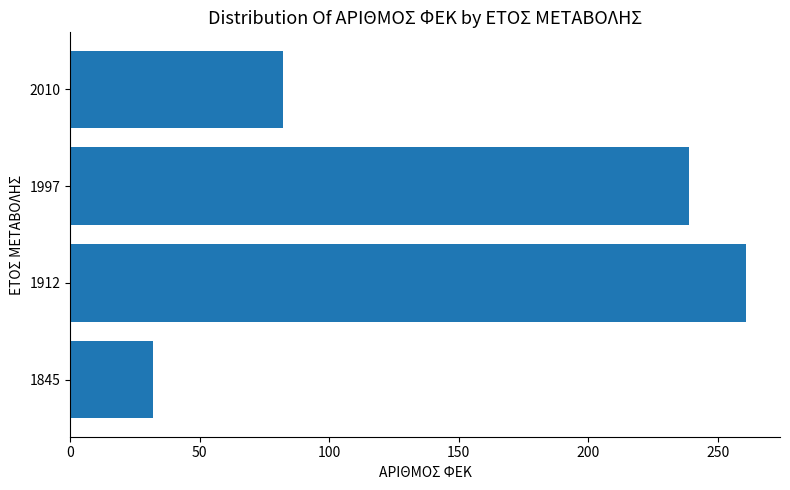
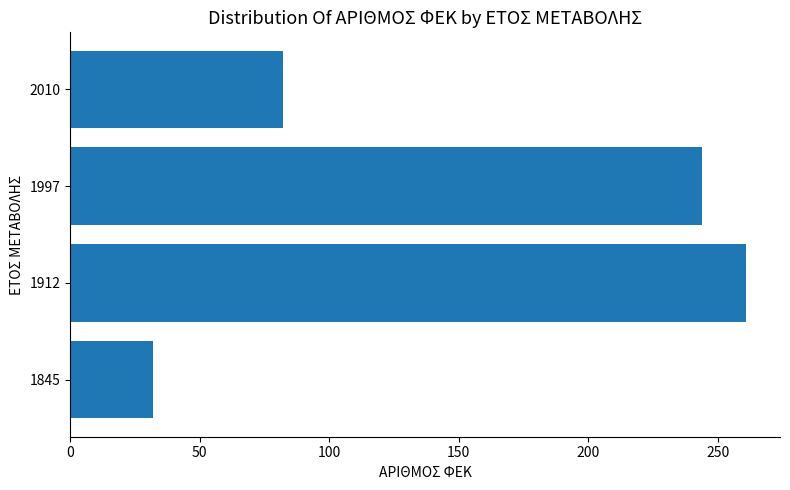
1997: 239 -> 244
